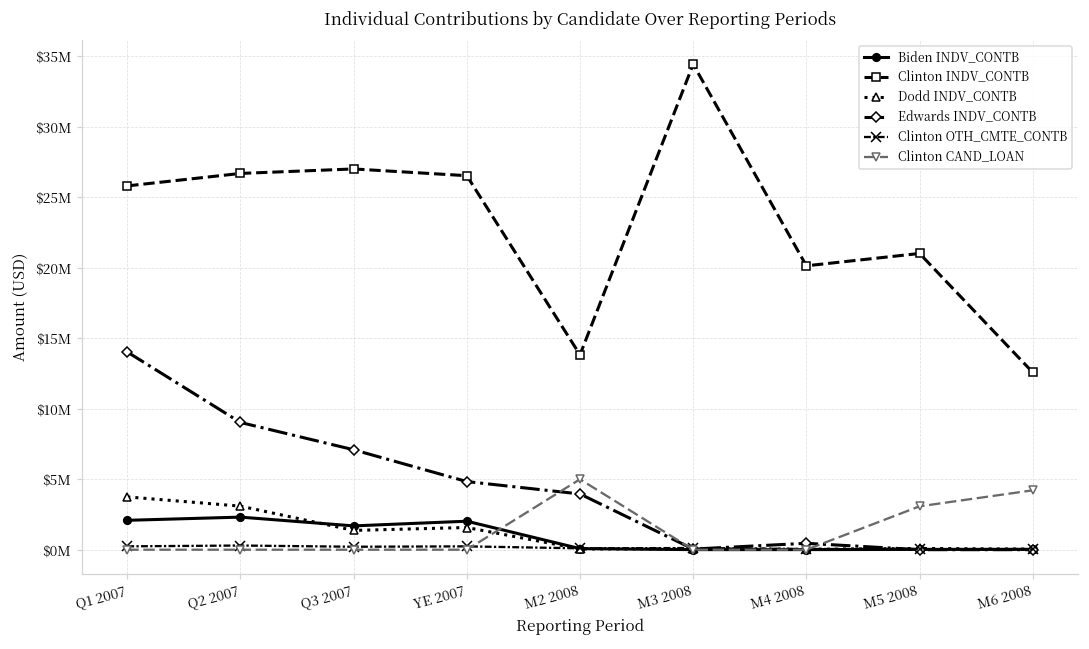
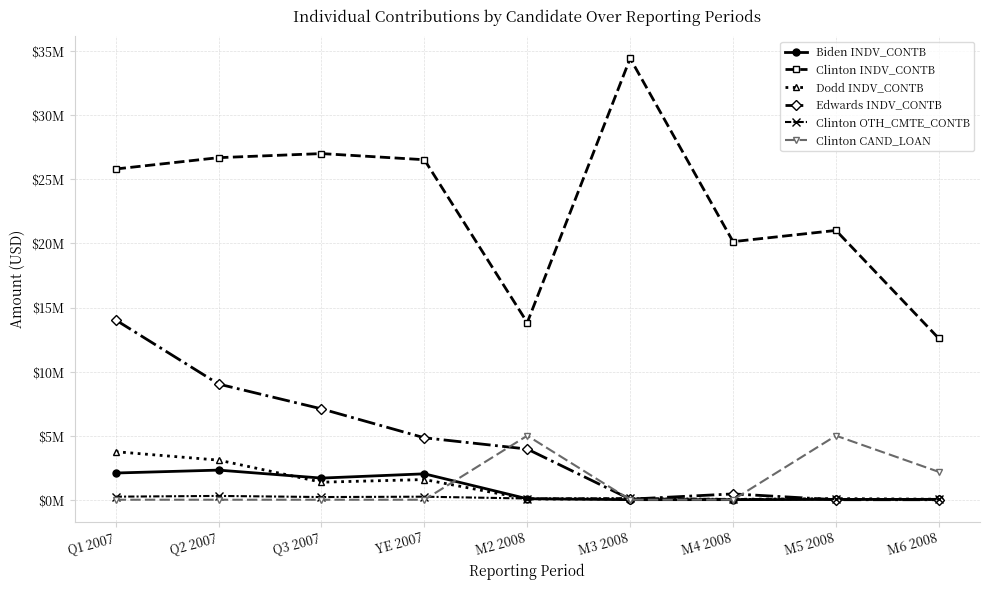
Clinton CAND_LOAN, M5 2008: $3100000 -> $5000000
Clinton CAND_LOAN, M6 2008: $4200000 -> $2200000
